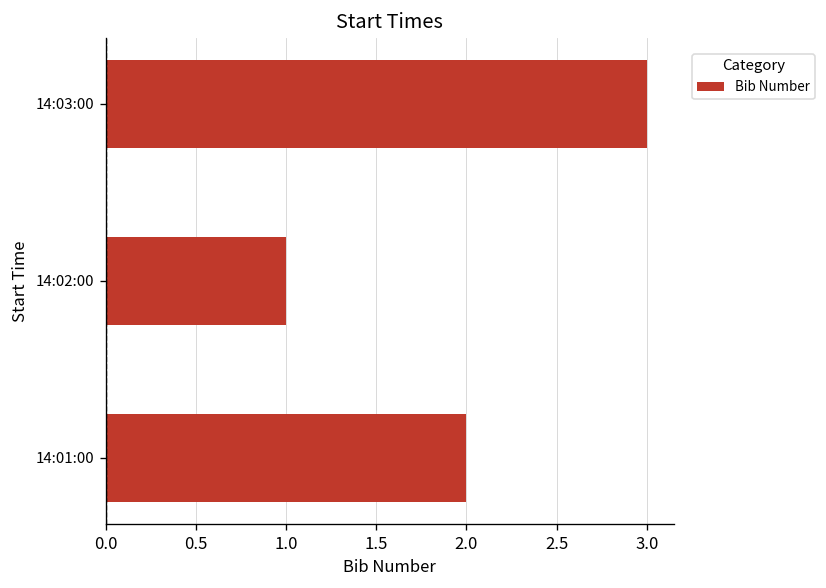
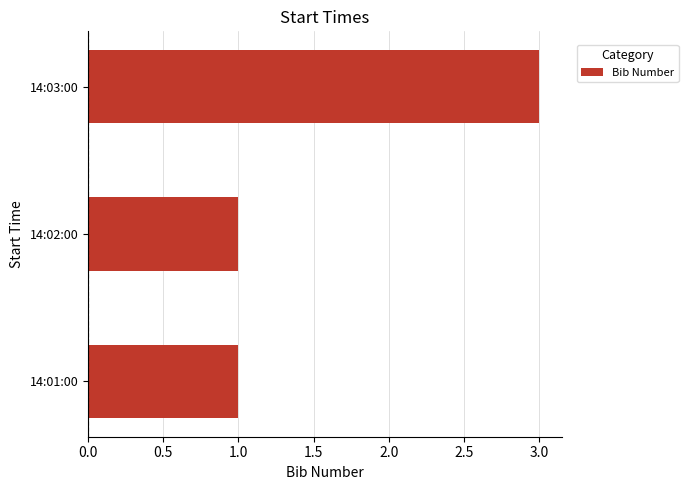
14:01:00: 2 -> 1
